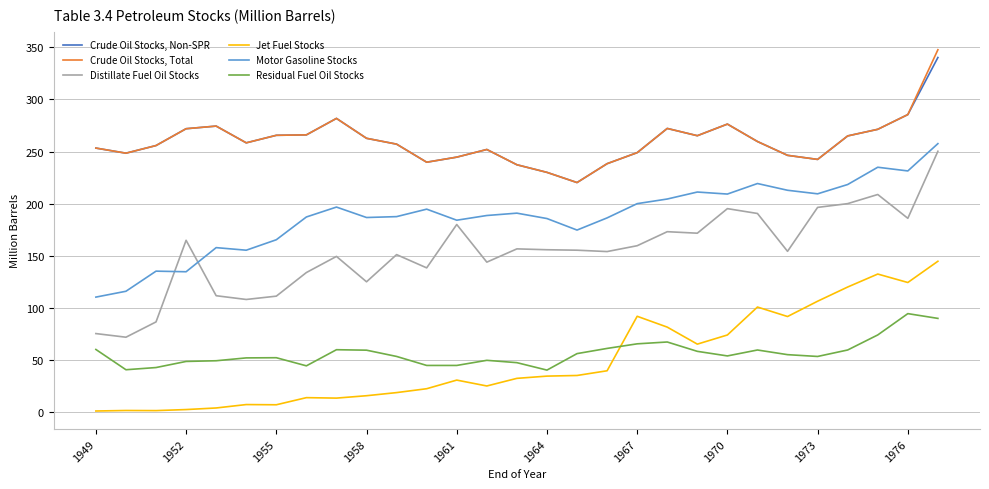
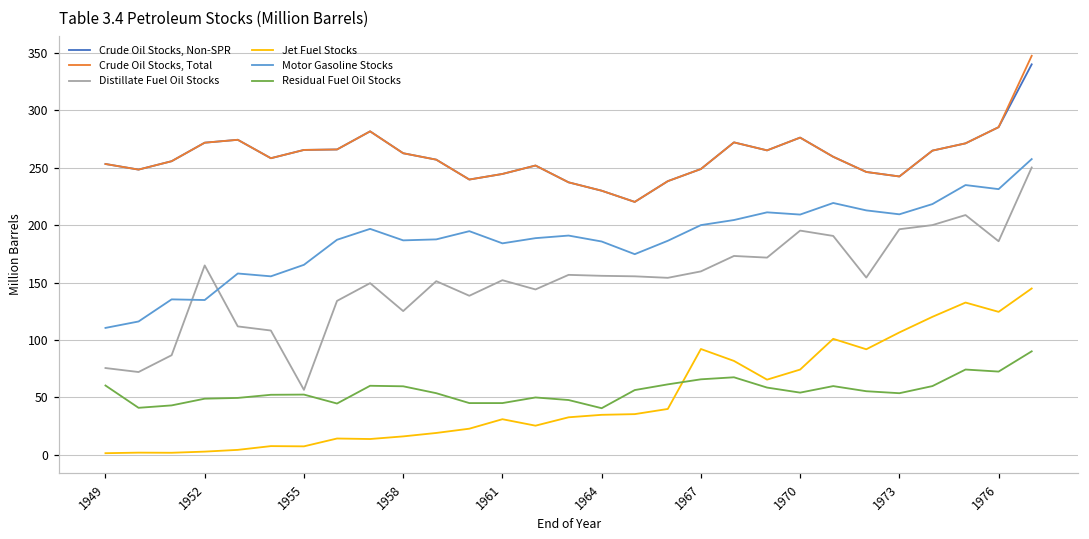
Distillate Fuel Oil Stocks, 1955: 111 -> 56
Distillate Fuel Oil Stocks, 1961: 180 -> 152
Residual Fuel Oil Stocks, 1976: 95 -> 72
